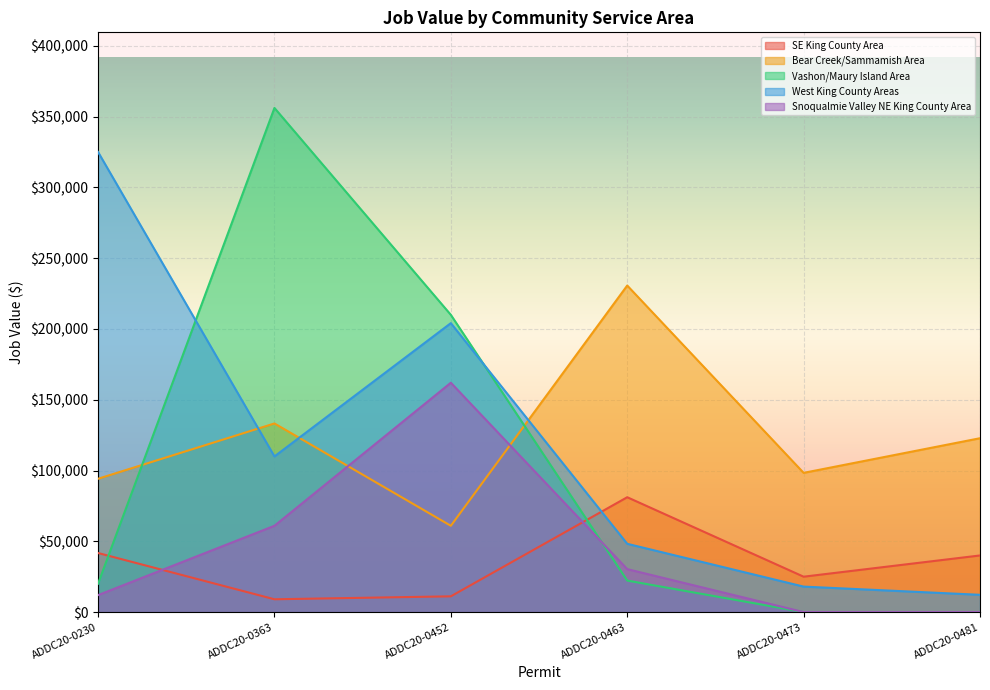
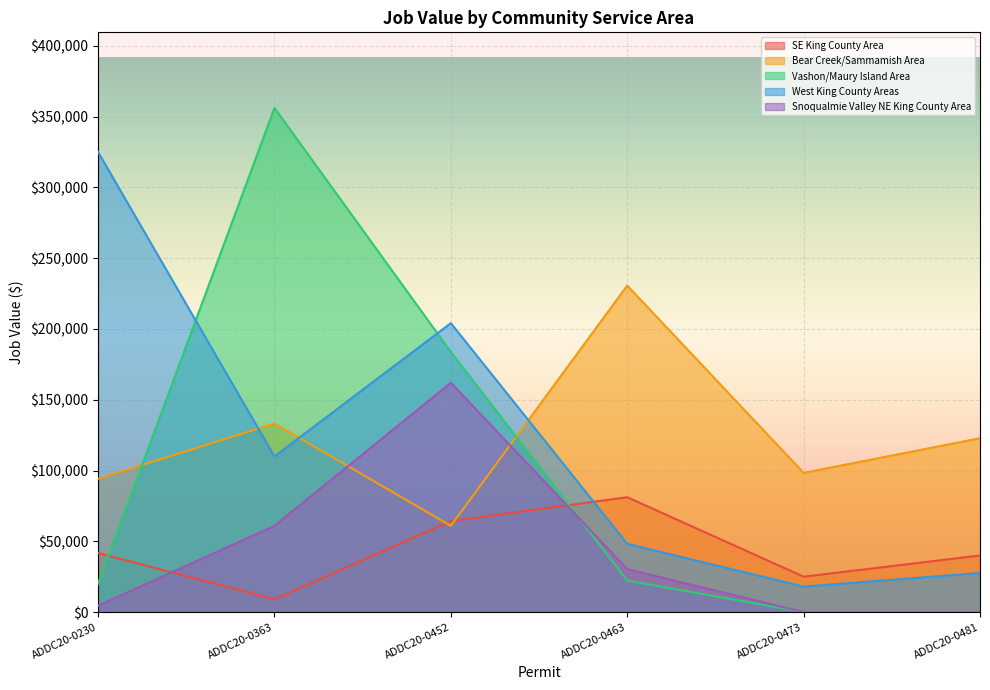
Snoqualmie Valley NE King County Area, ADDC20-0230: $12,000 -> $5,000
SE King County Area, ADDC20-0452: $11,000 -> $64,000
Vashon/Maury Island Area, ADDC20-0452: $210,000 -> $184,000
West King County Areas, ADDC20-0481: $12,000 -> $28,000
